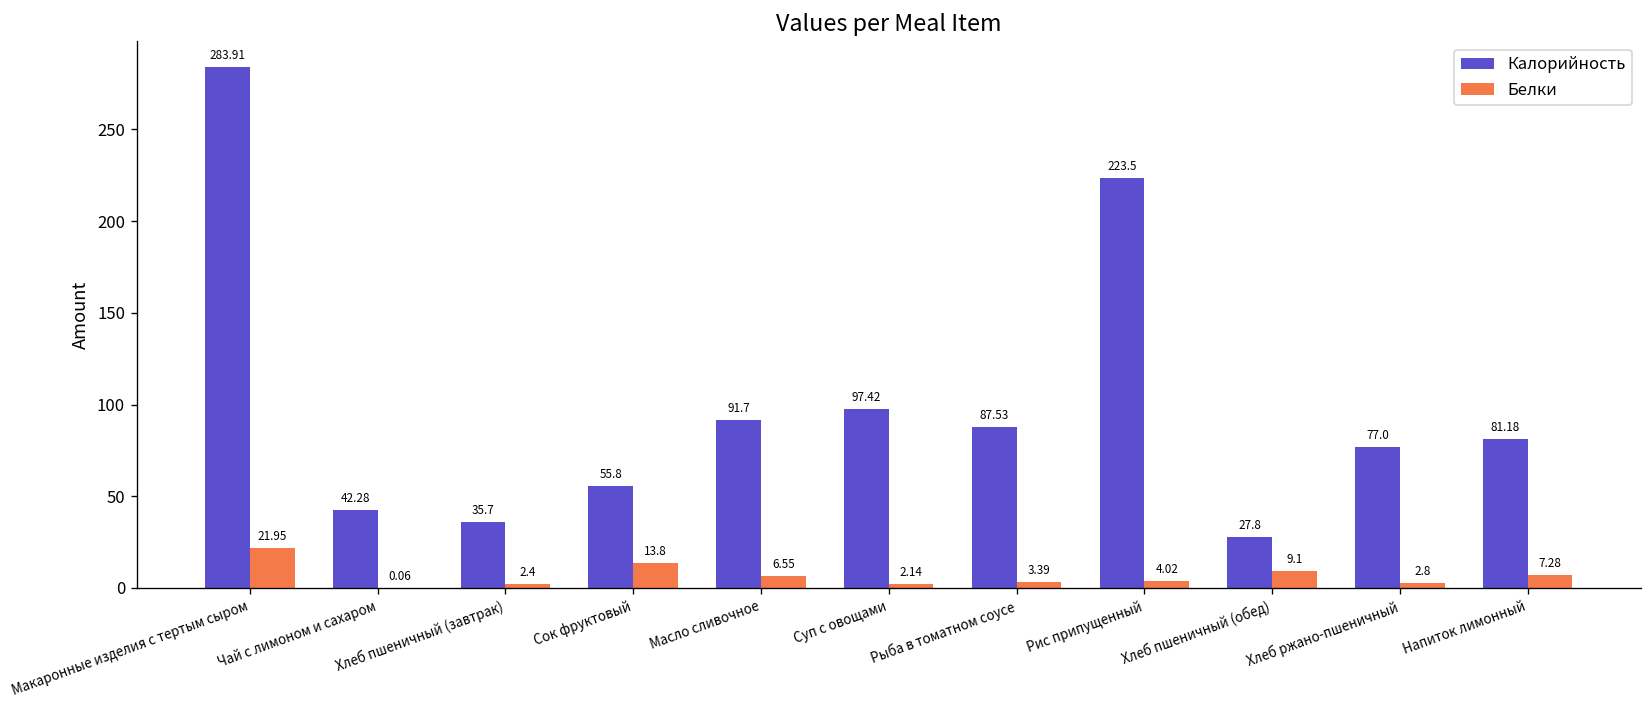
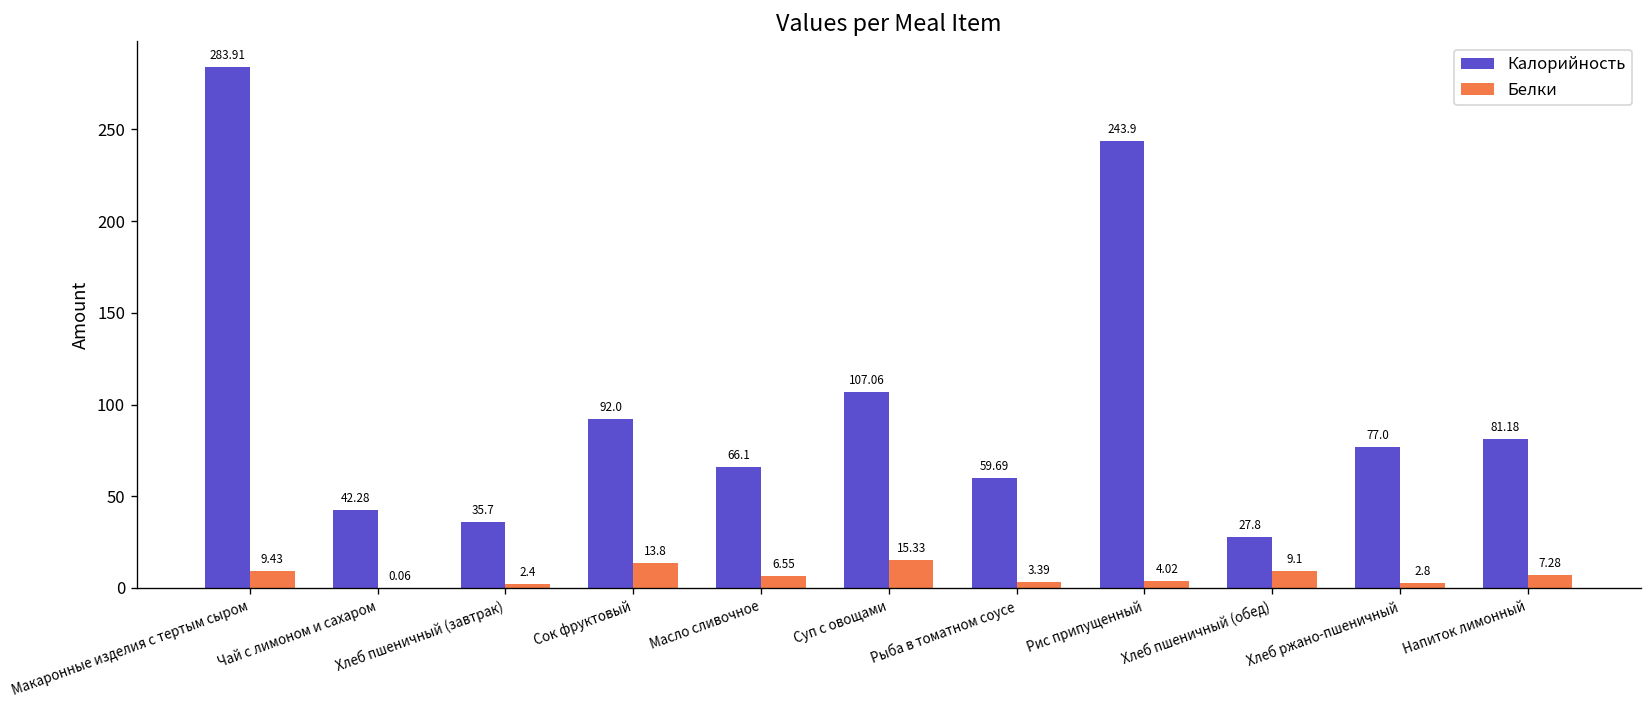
Белки, Макаронные изделия с тертым сыром: 21.95 -> 9.43
Калорийность, Сок фруктовый: 55.8 -> 92.0
Калорийность, Масло сливочное: 91.7 -> 66.1
Калорийность, Суп с овощами: 97.42 -> 107.06
Белки, Суп с овощами: 2.14 -> 15.33
Калорийность, Рыба в томатном соусе: 87.53 -> 59.69
Калорийность, Рис припущенный: 223.5 -> 243.9
